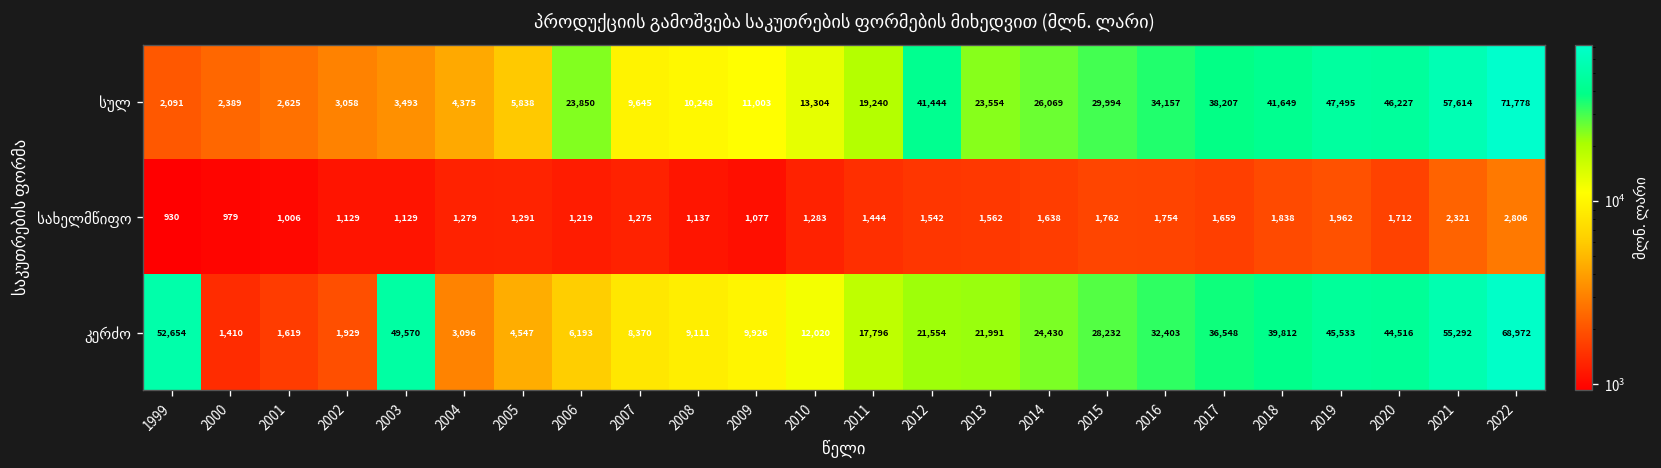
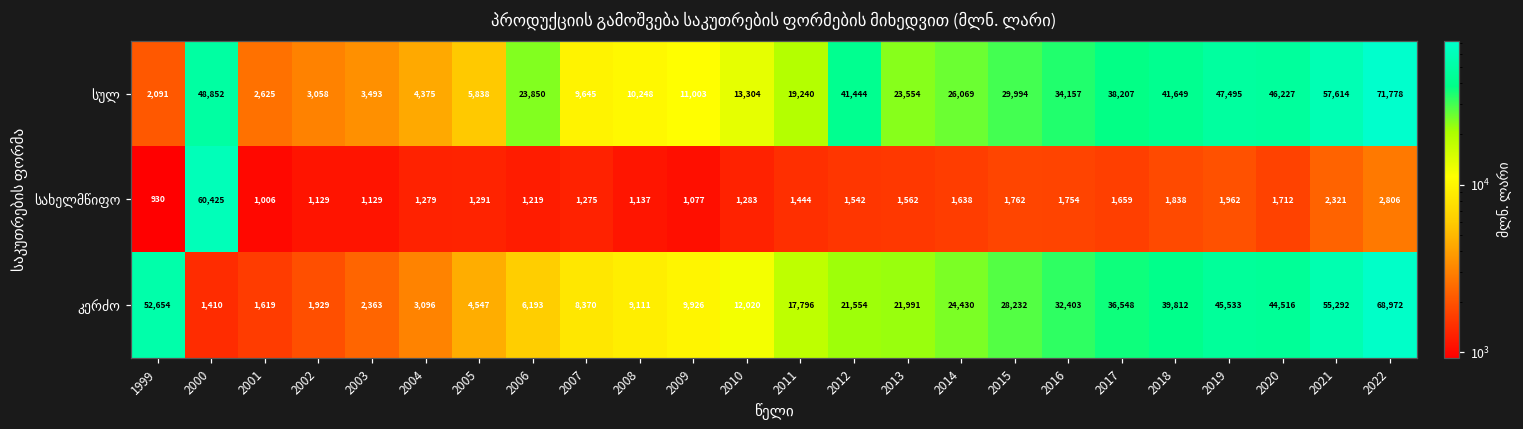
სულ, 2000: 2,389 -> 48,852
სახელმწიფო, 2000: 979 -> 60,425
კერძო, 2003: 49,570 -> 2,363
